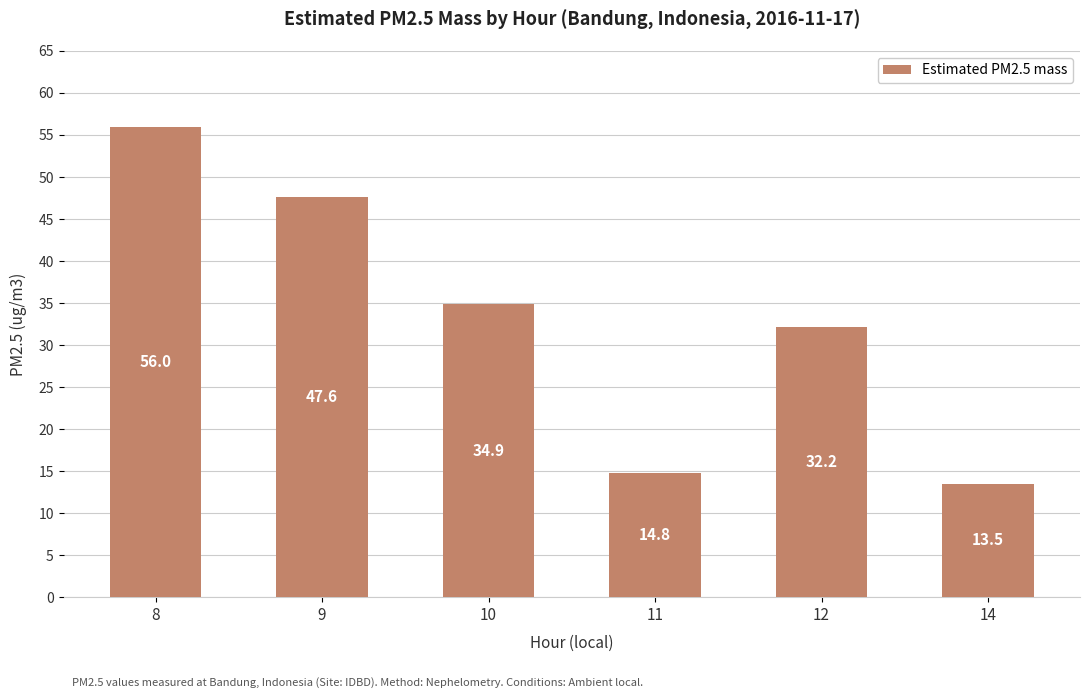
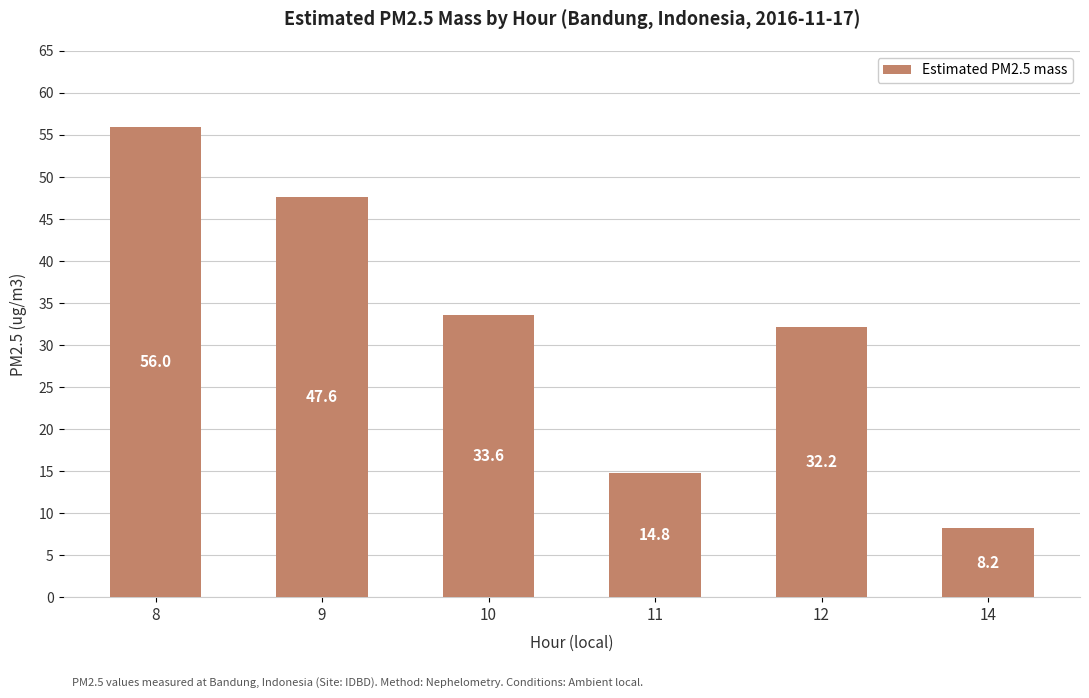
10: 34.9 -> 33.6
14: 13.5 -> 8.2
